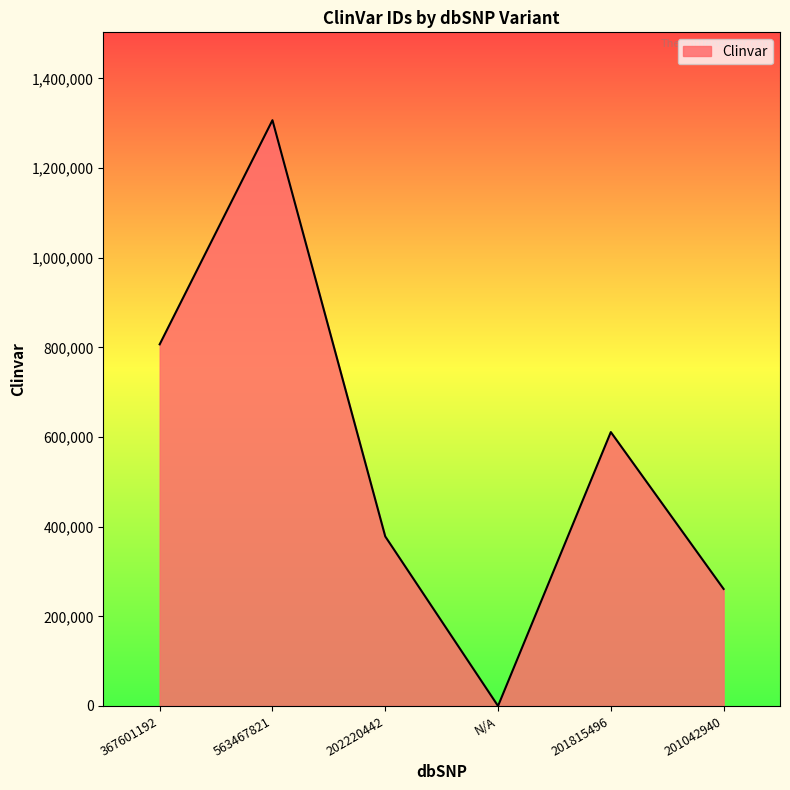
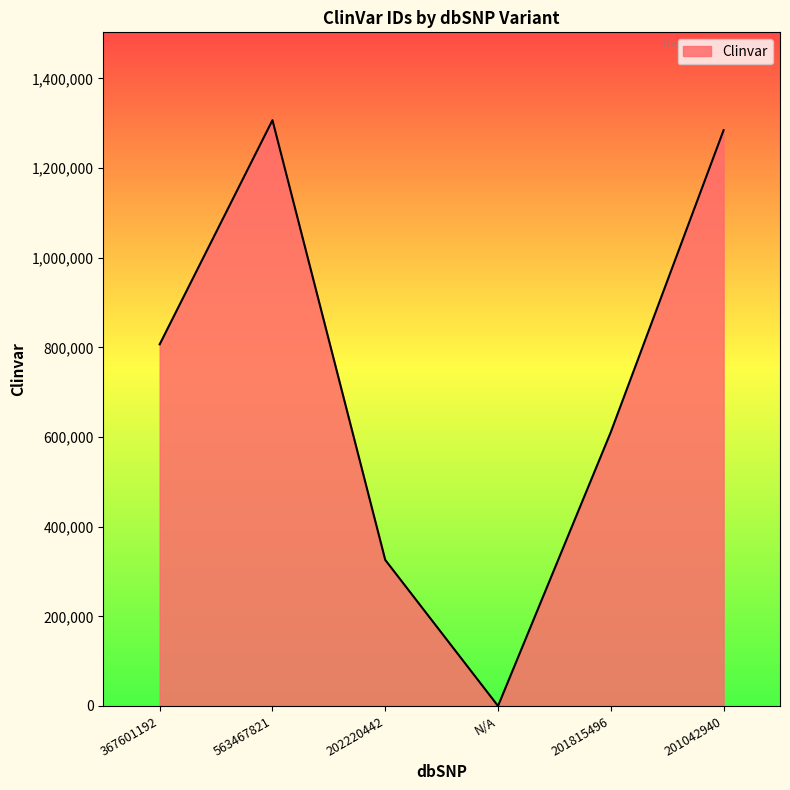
202220442: 380,000 -> 330,000
201042940: 260,000 -> 1,280,000
